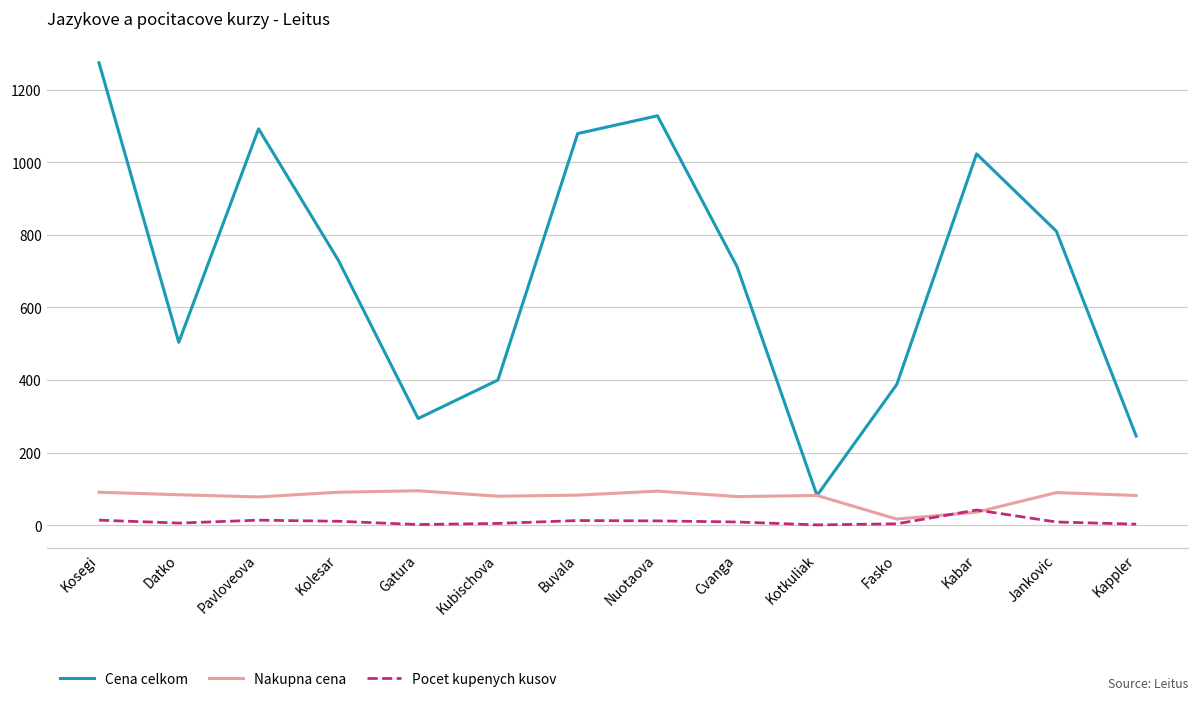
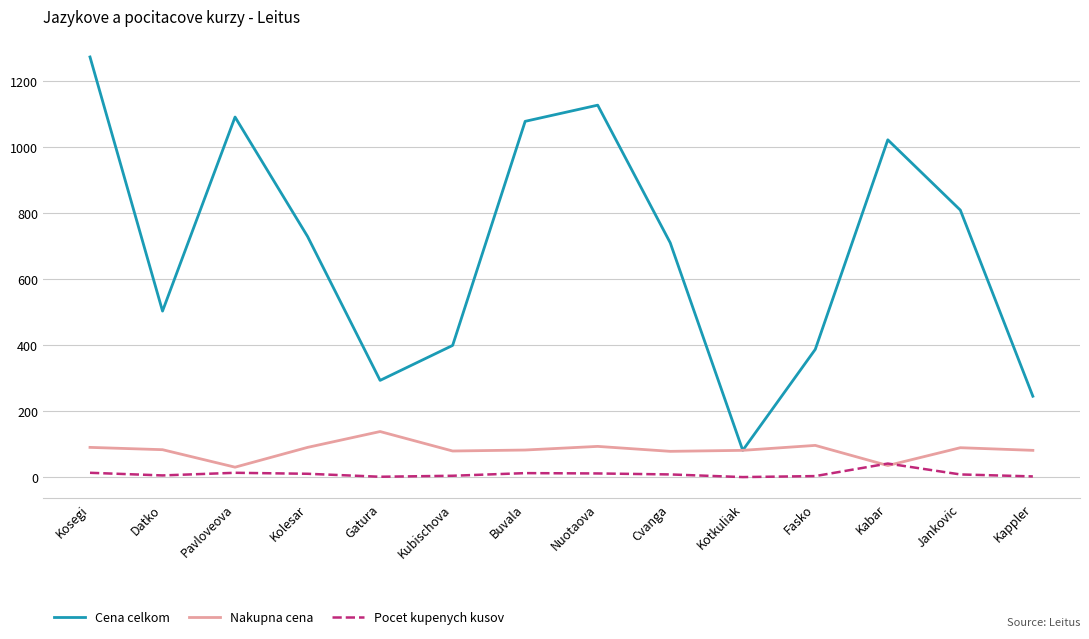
Nakupna cena, Pavloveova: 80 -> 30
Nakupna cena, Gatura: 100 -> 140
Nakupna cena, Fasko: 20 -> 100
